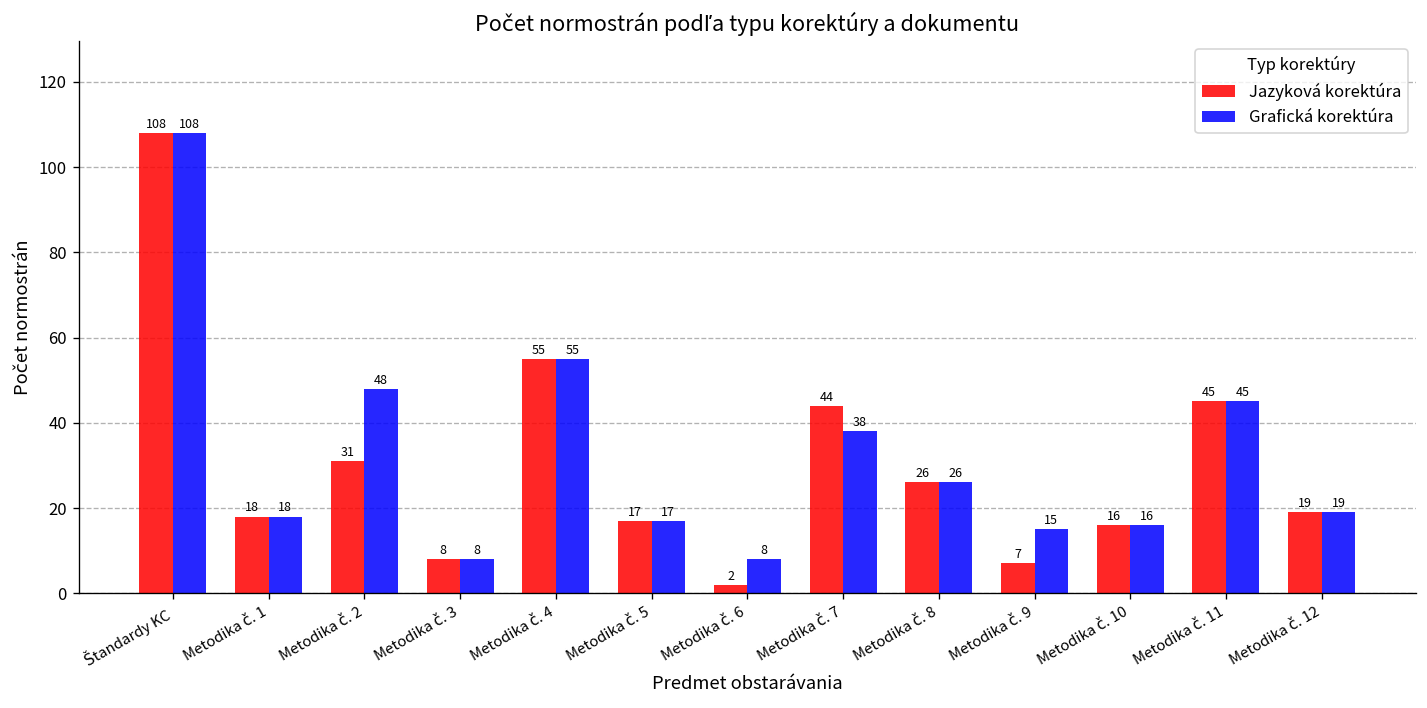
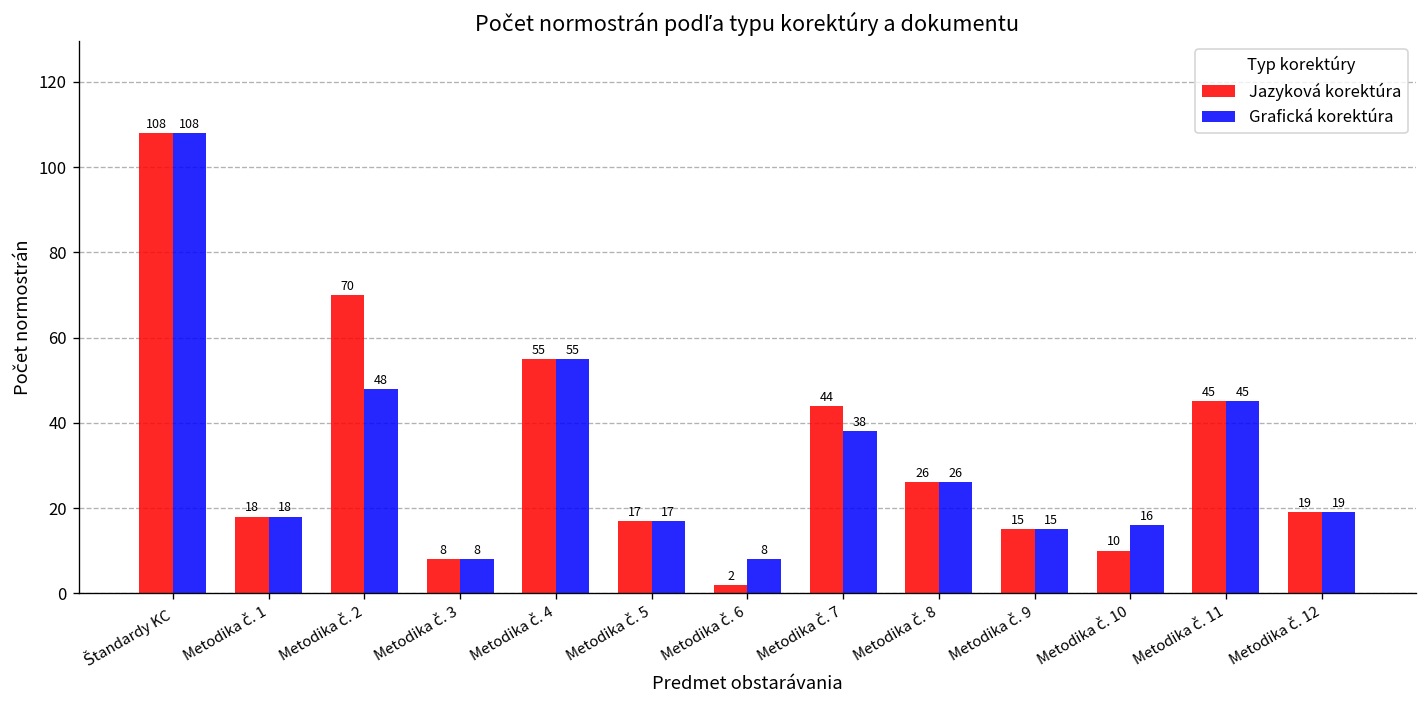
Jazyková korektúra, Metodika č. 2: 31 -> 70
Jazyková korektúra, Metodika č. 9: 7 -> 15
Jazyková korektúra, Metodika č. 10: 16 -> 10
